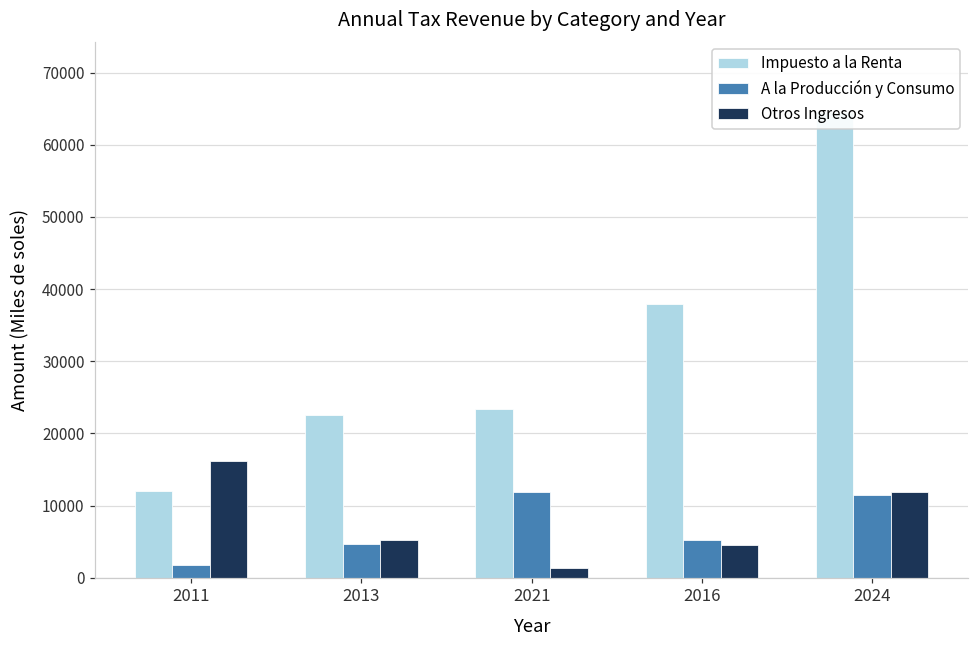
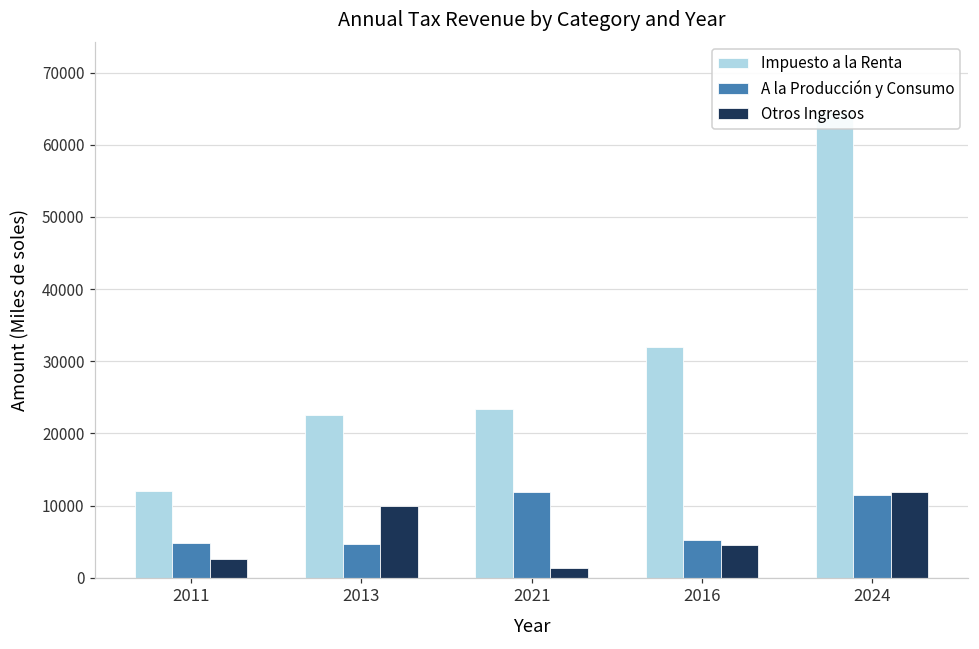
A la Producción y Consumo, 2011: 2000 -> 5000
Otros Ingresos, 2011: 16000 -> 3000
Otros Ingresos, 2013: 5000 -> 10000
Impuesto a la Renta, 2016: 38000 -> 32000
